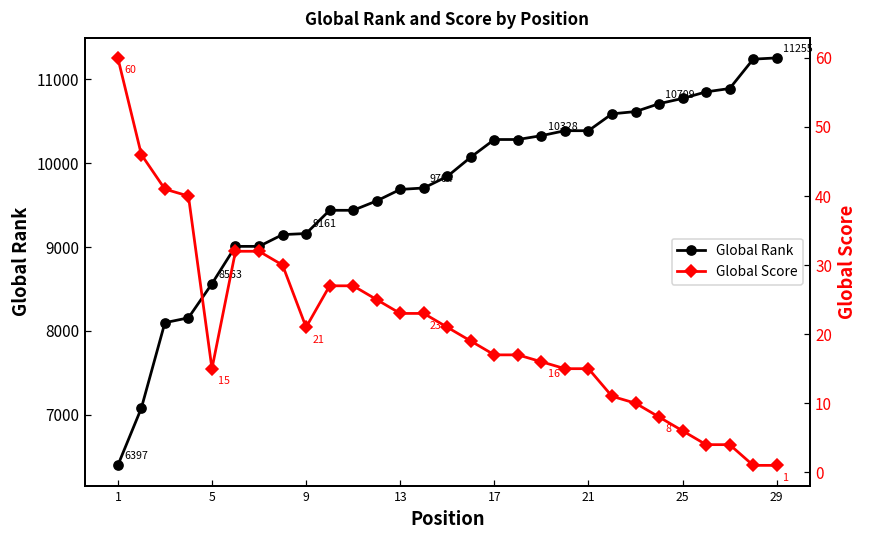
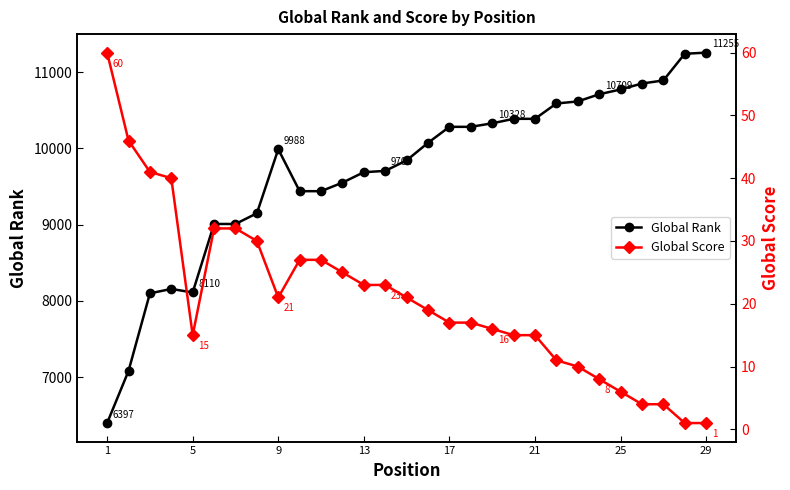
Global Rank, 5: 8563 -> 8110
Global Rank, 9: 9161 -> 9988
